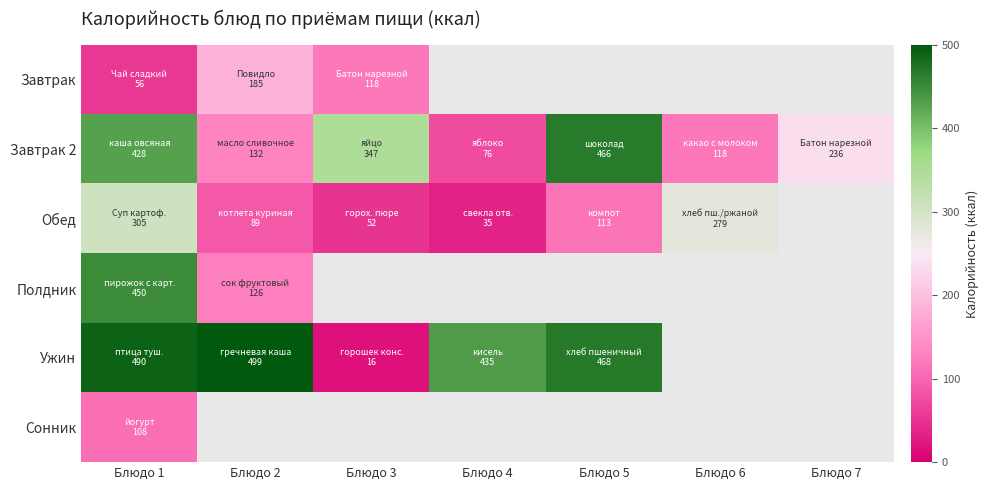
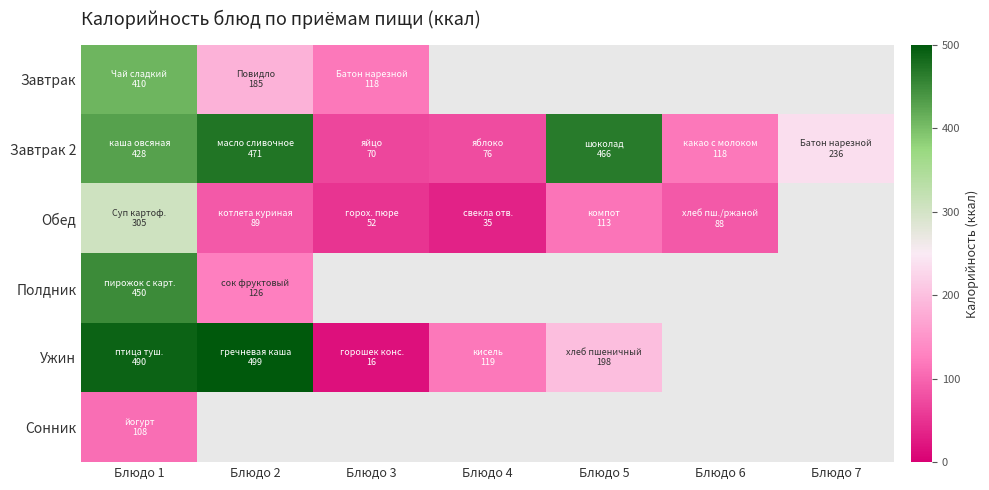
Завтрак, Блюдо 1: 56 -> 410
Завтрак 2, Блюдо 2: 132 -> 471
Завтрак 2, Блюдо 3: 347 -> 70
Обед, Блюдо 6: 279 -> 88
Ужин, Блюдо 4: 435 -> 119
Ужин, Блюдо 5: 468 -> 198
